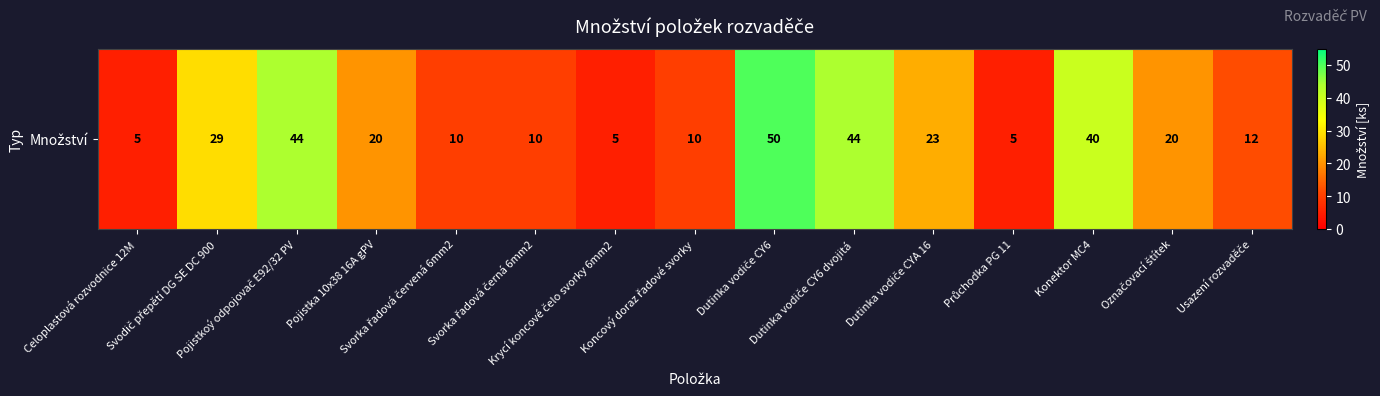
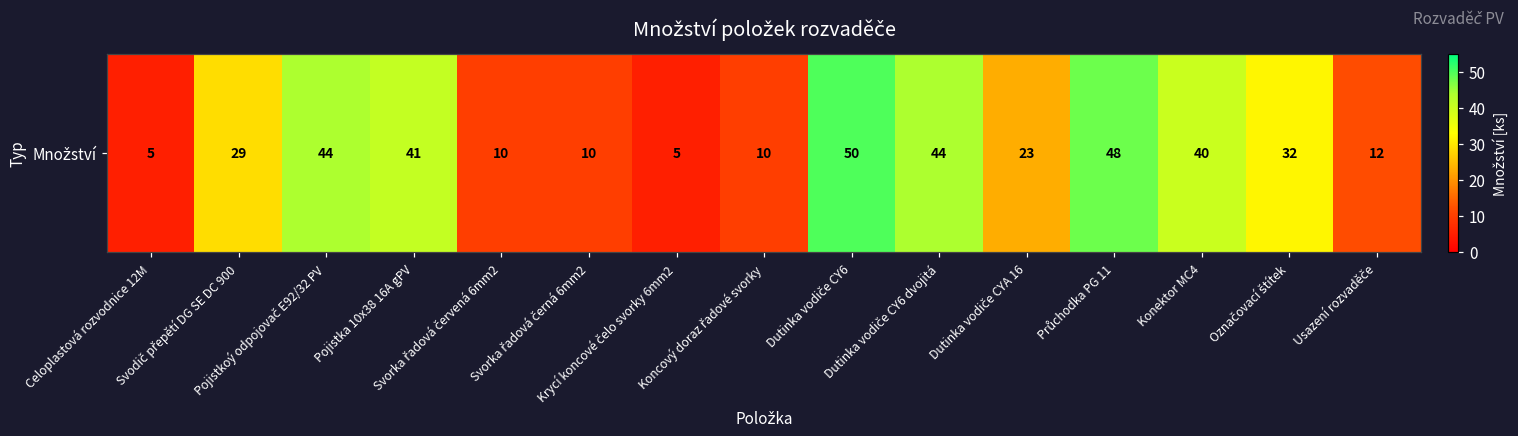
Množství, Pojistka 10x38 16A gPV: 20 -> 41
Množství, Průchodka PG 11: 5 -> 48
Množství, Označovací štítek: 20 -> 32
